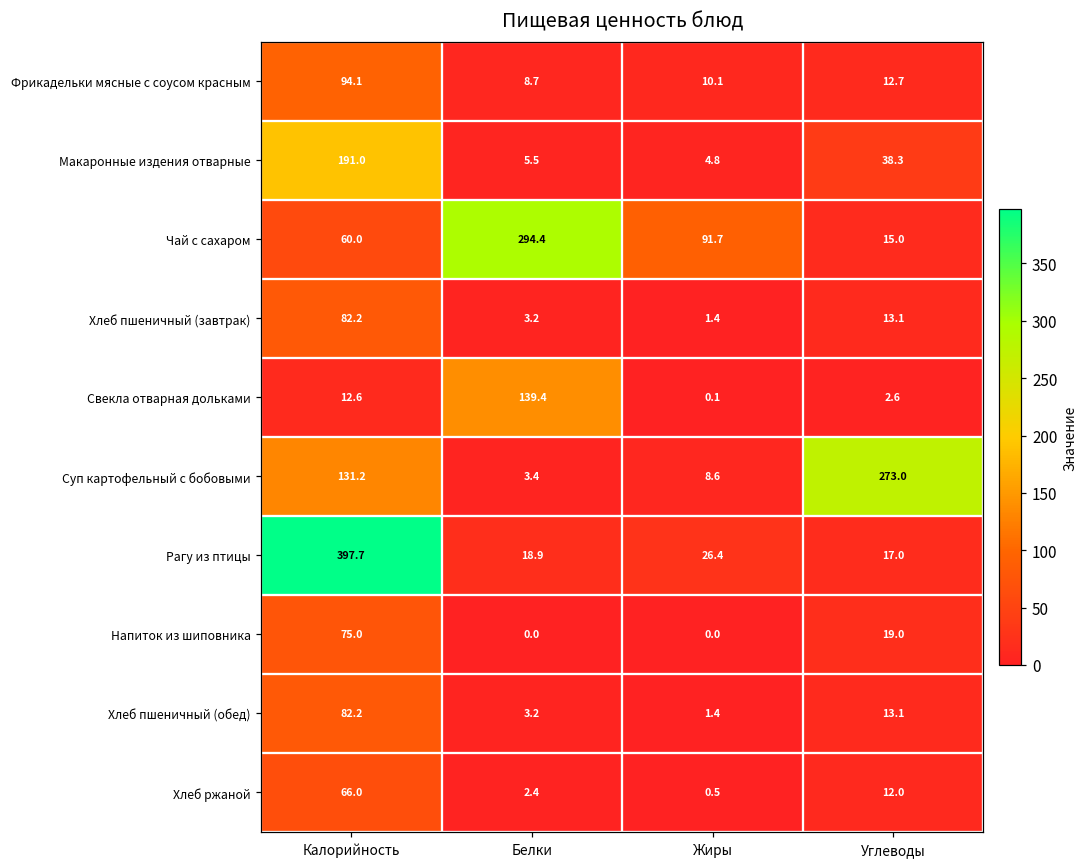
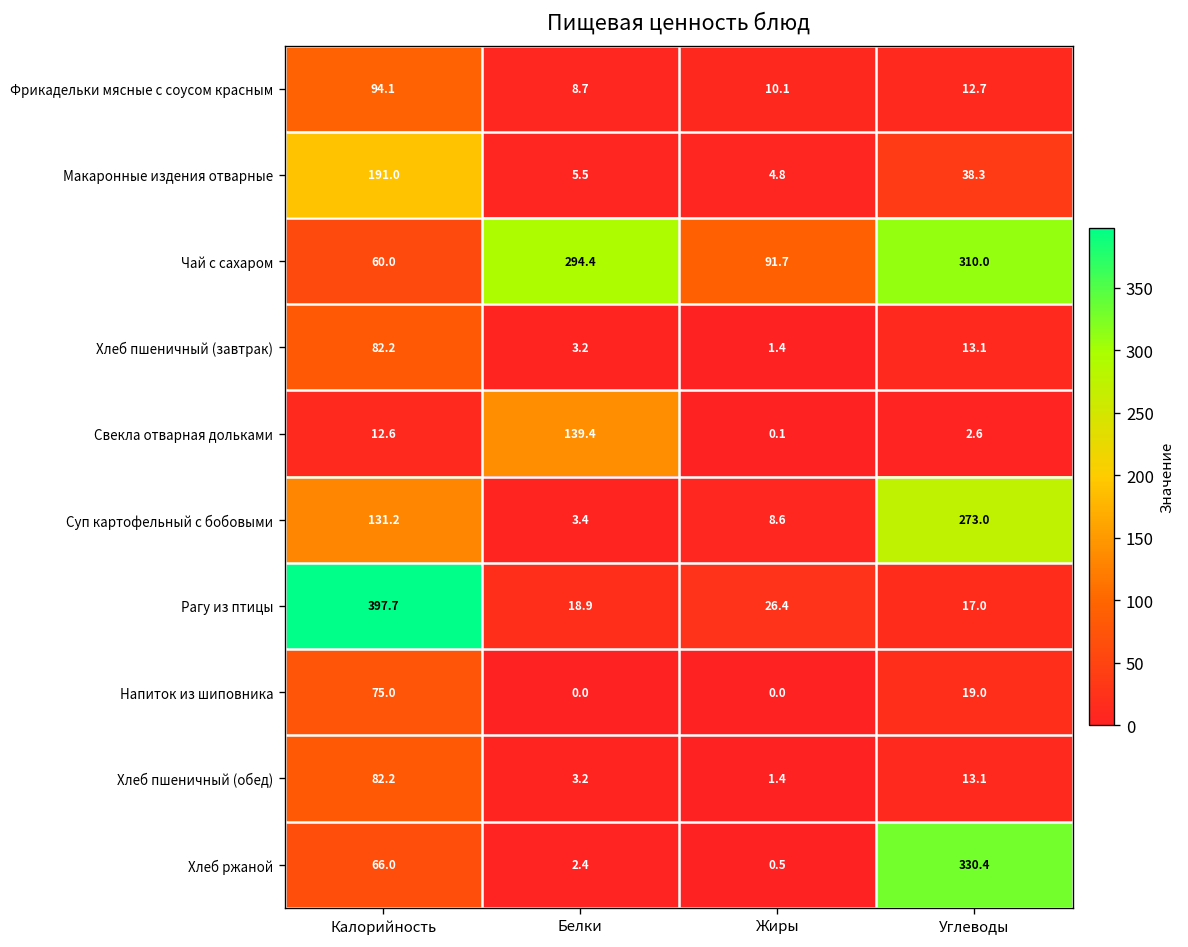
Чай с сахаром, Углеводы: 15.0 -> 310.0
Хлеб ржаной, Углеводы: 12.0 -> 330.4
